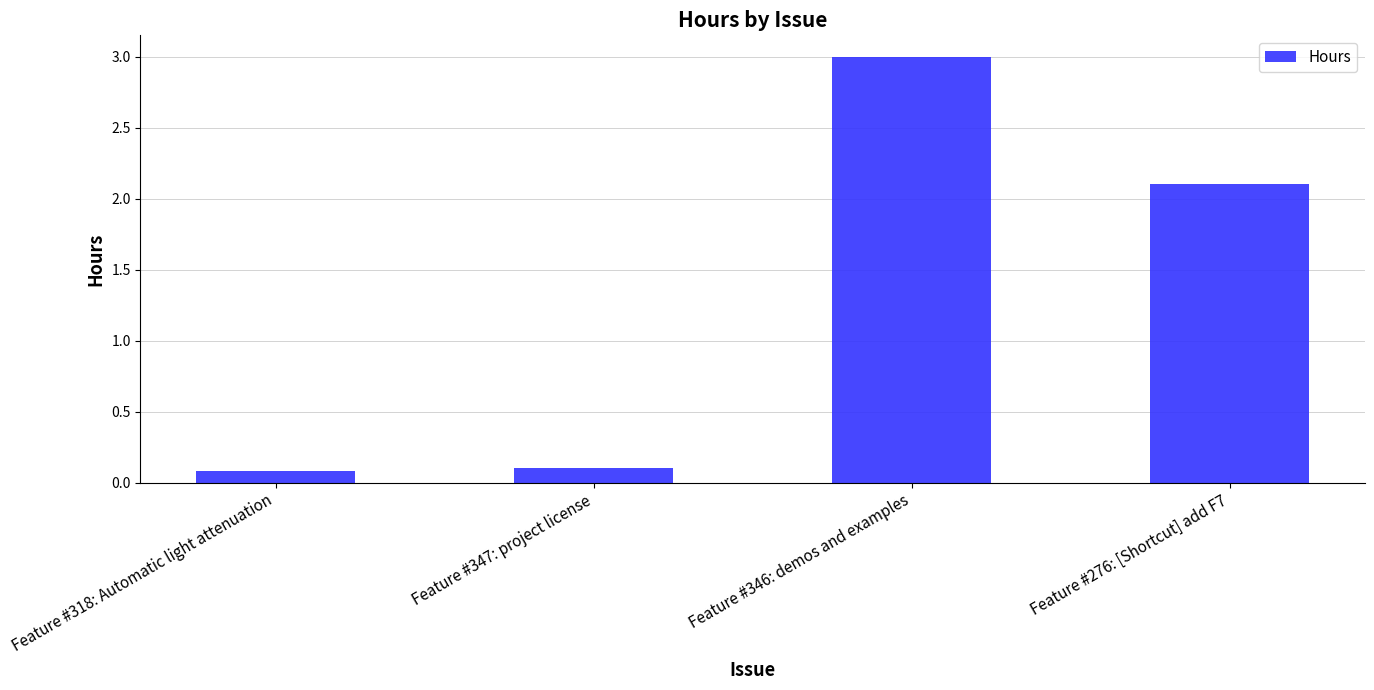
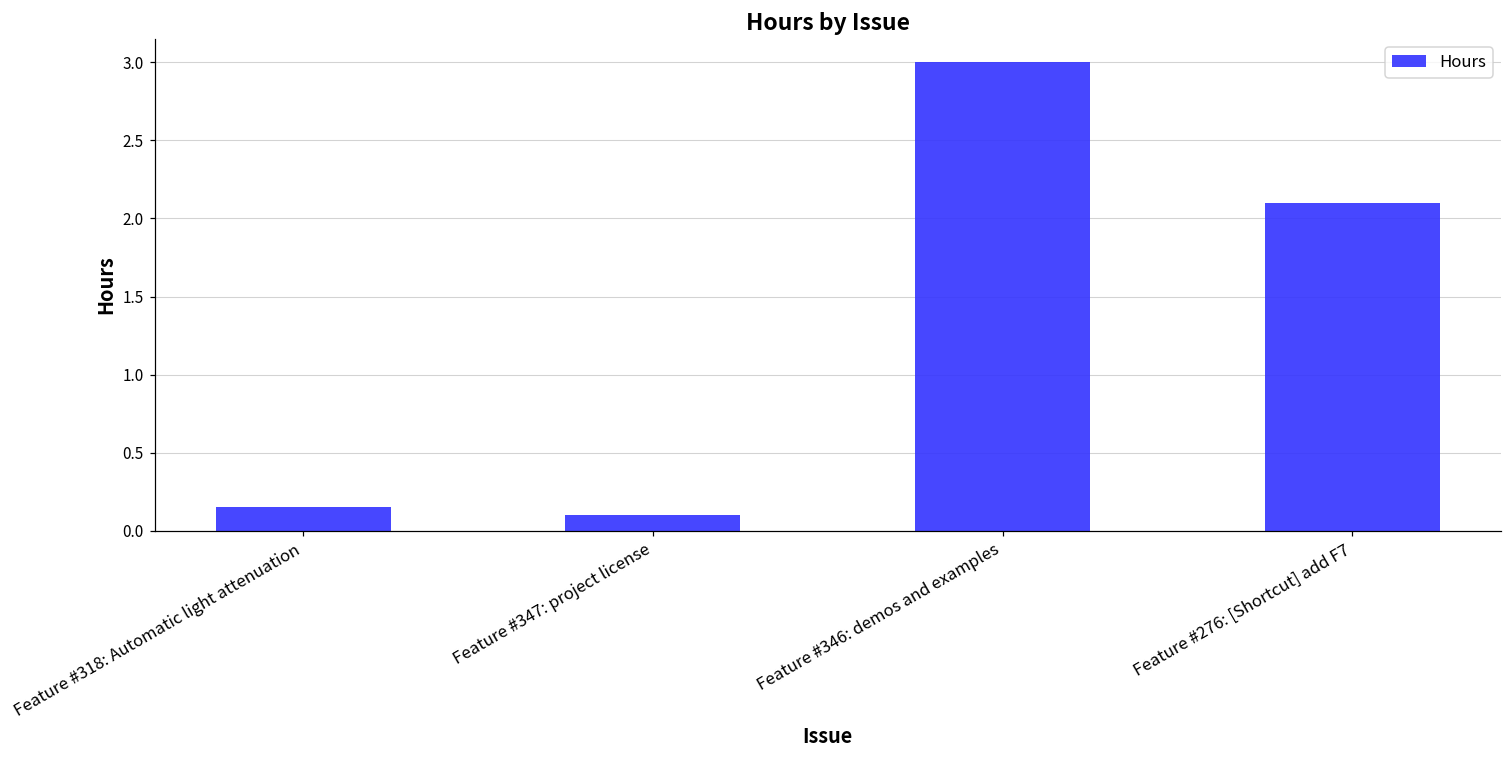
Feature #318: Automatic light attenuation: 0.08 -> 0.15
